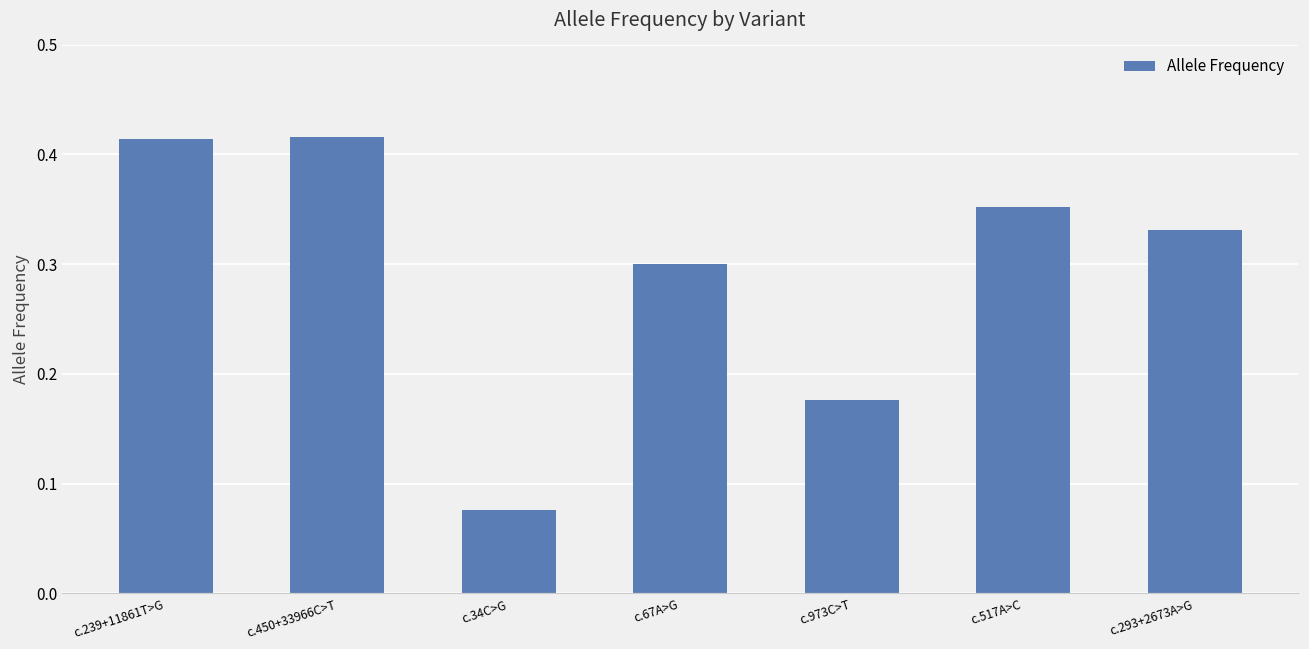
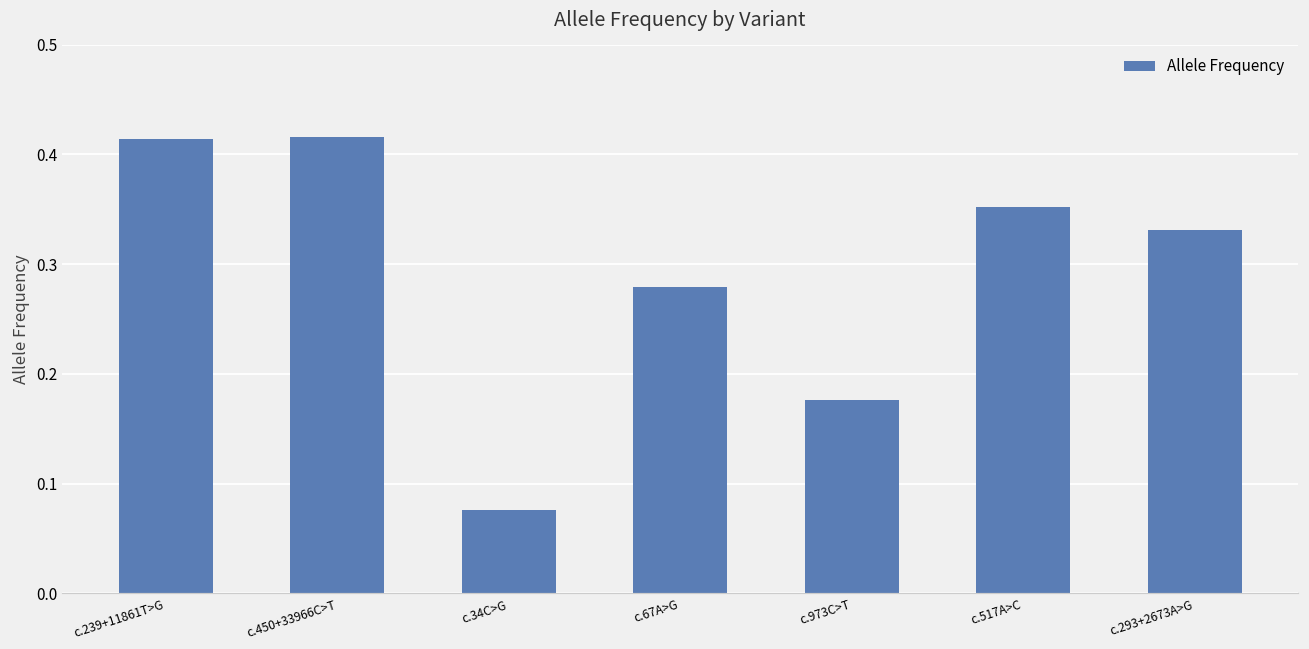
c.67A>G: 0.30 -> 0.28
